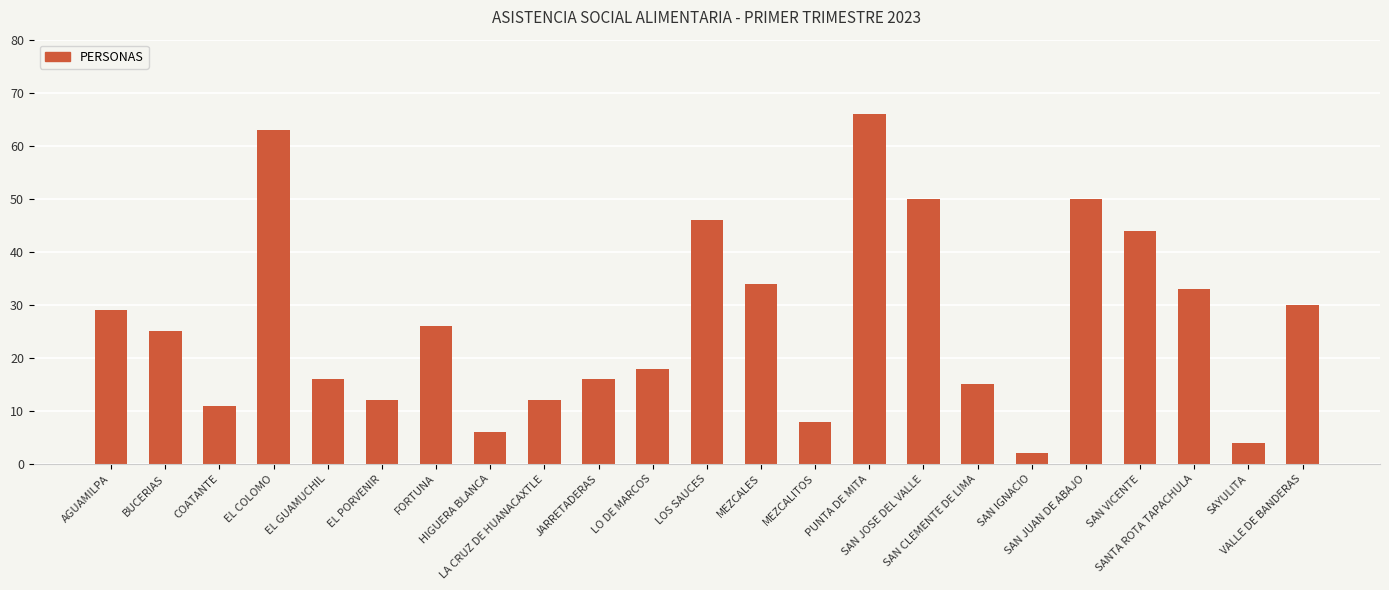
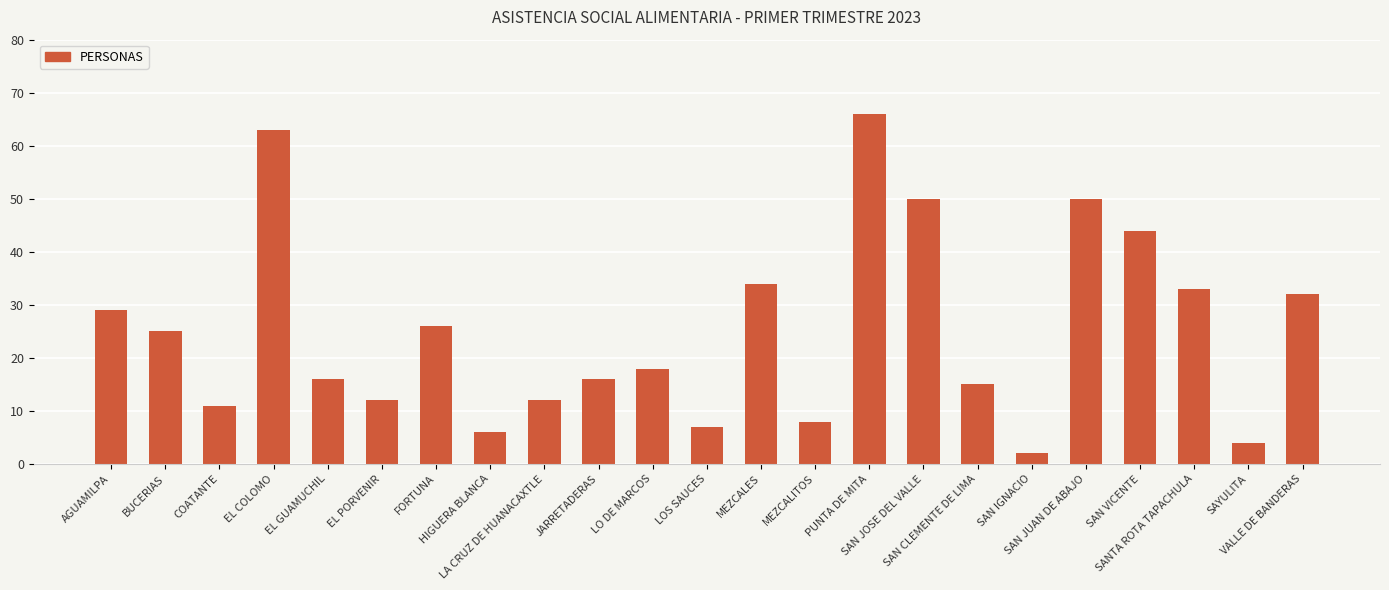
LOS SAUCES: 46 -> 7
VALLE DE BANDERAS: 30 -> 32
